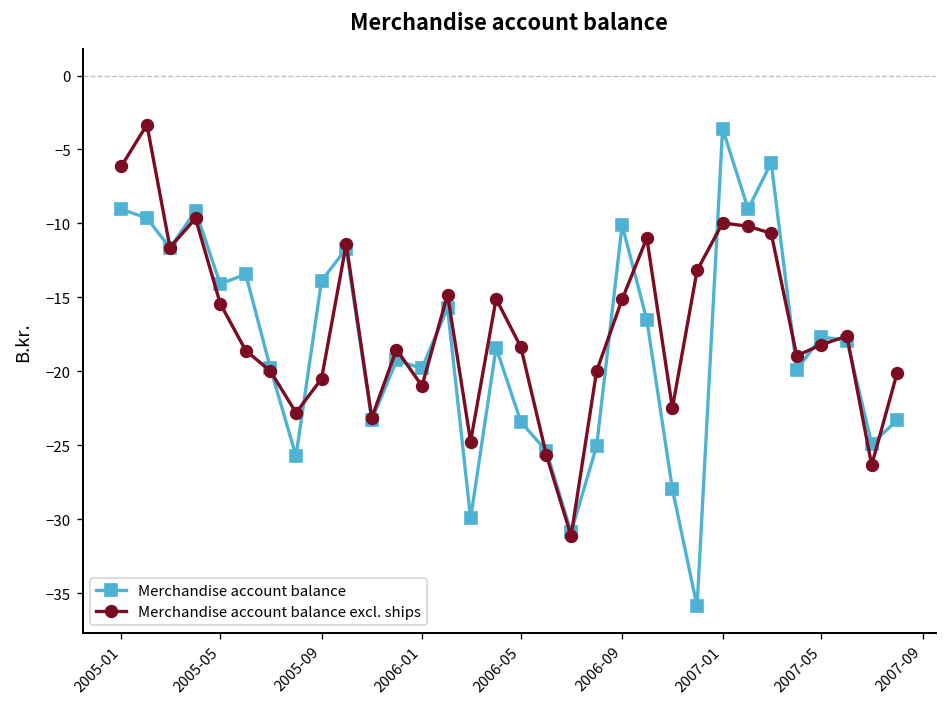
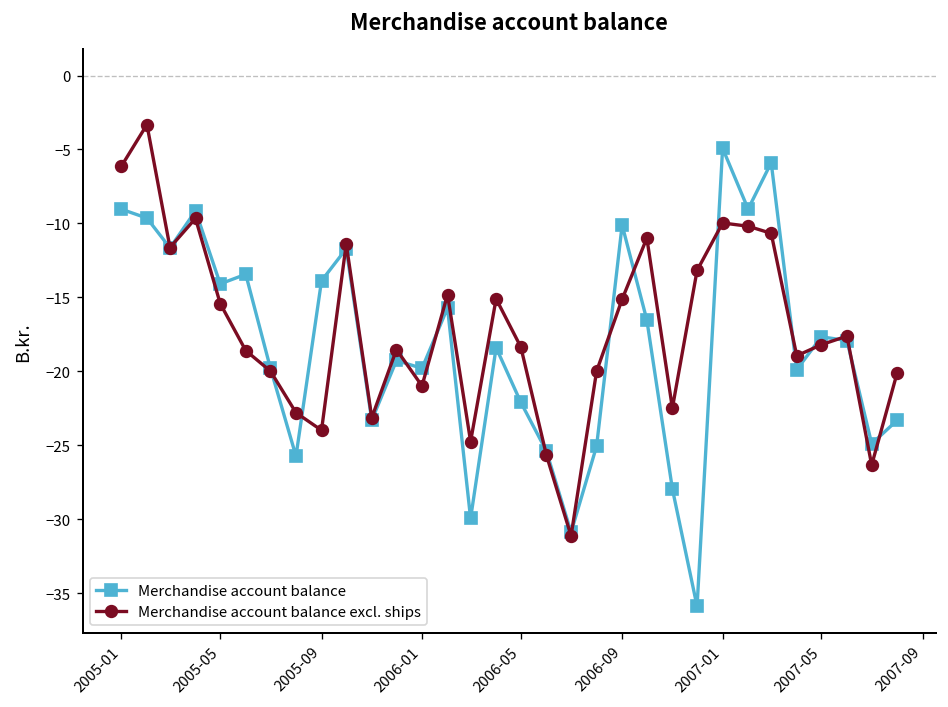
Merchandise account balance excl. ships, 2005-09: -20.5 -> -24.0
Merchandise account balance, 2006-05: -23.4 -> -22.1
Merchandise account balance, 2007-01: -3.6 -> -4.9
